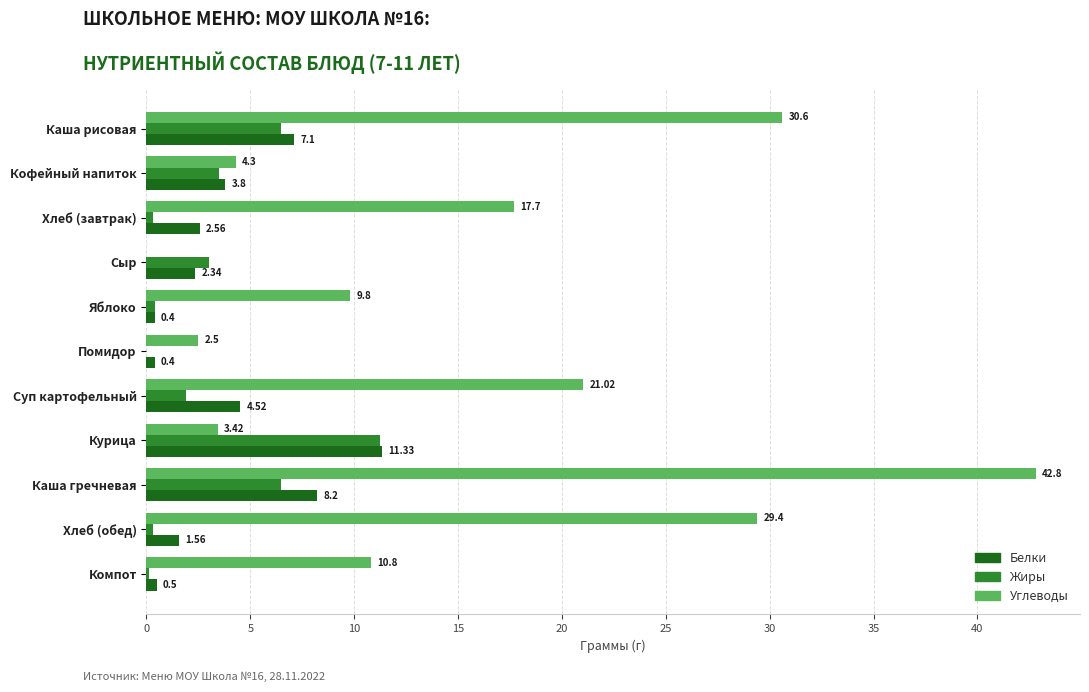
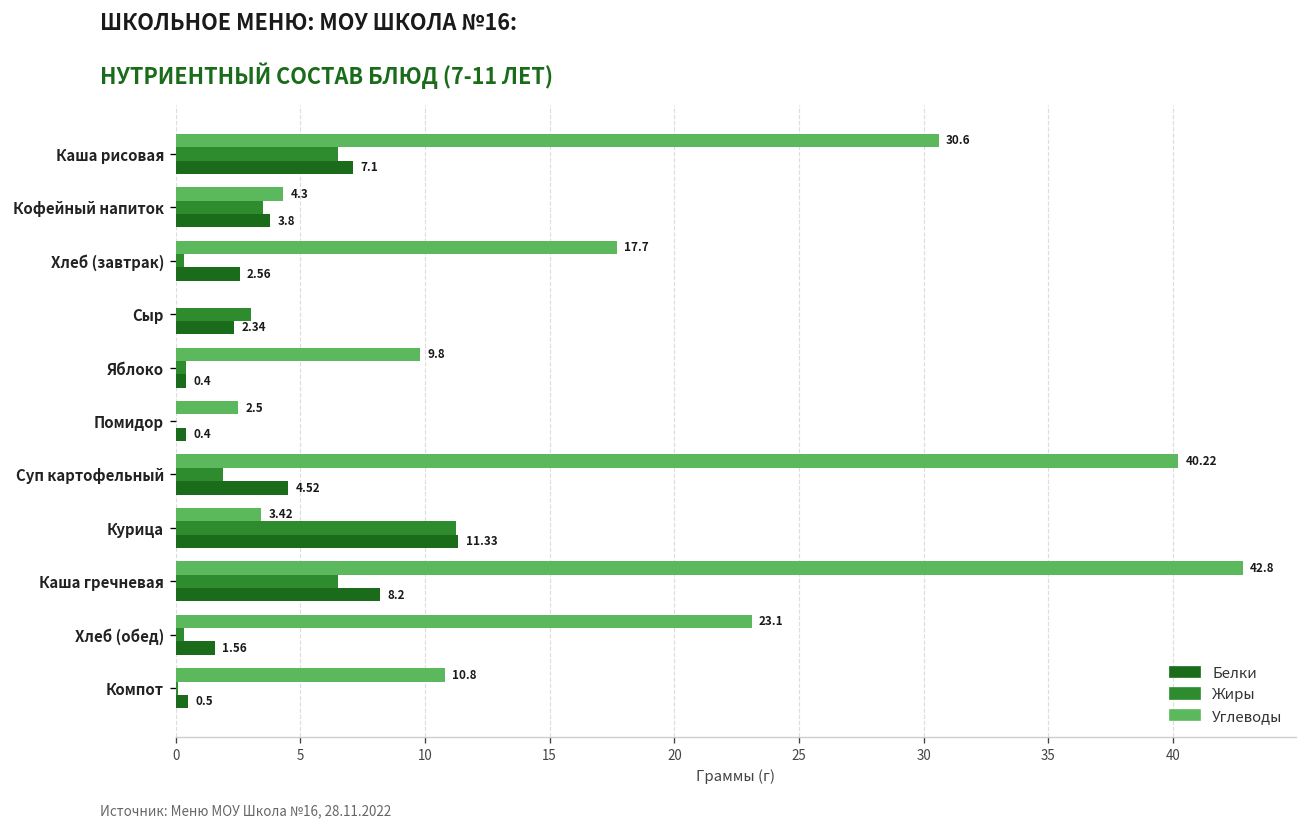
Углеводы, Суп картофельный: 21.02 -> 40.22
Углеводы, Хлеб (обед): 29.4 -> 23.1
